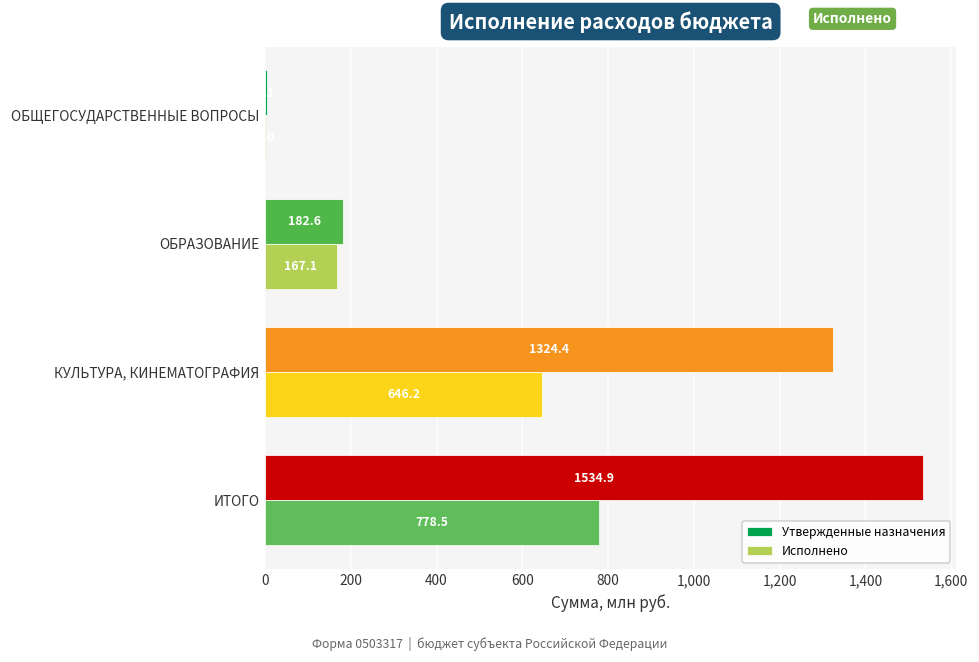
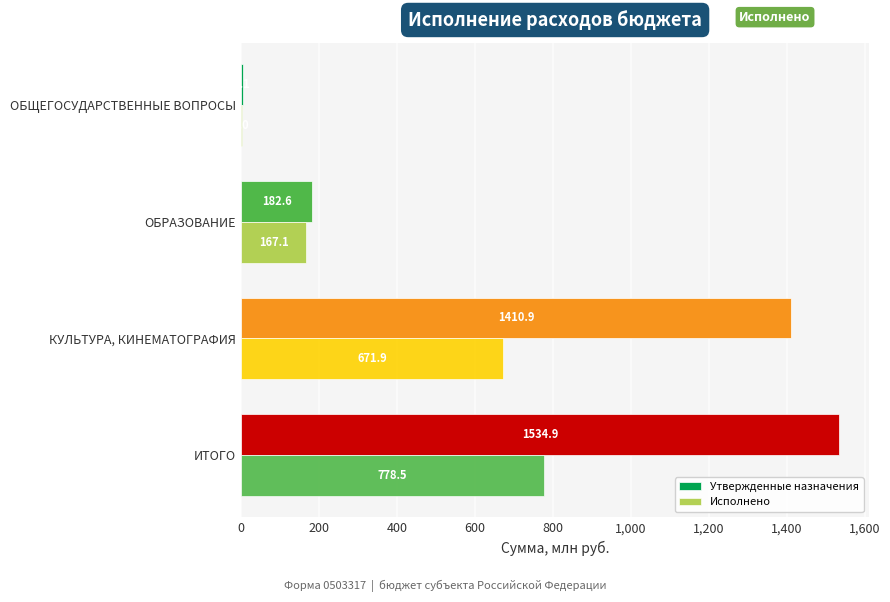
Утвержденные назначения, КУЛЬТУРА, КИНЕМАТОГРАФИЯ: 1324.4 -> 1410.9
Исполнено, КУЛЬТУРА, КИНЕМАТОГРАФИЯ: 646.2 -> 671.9
